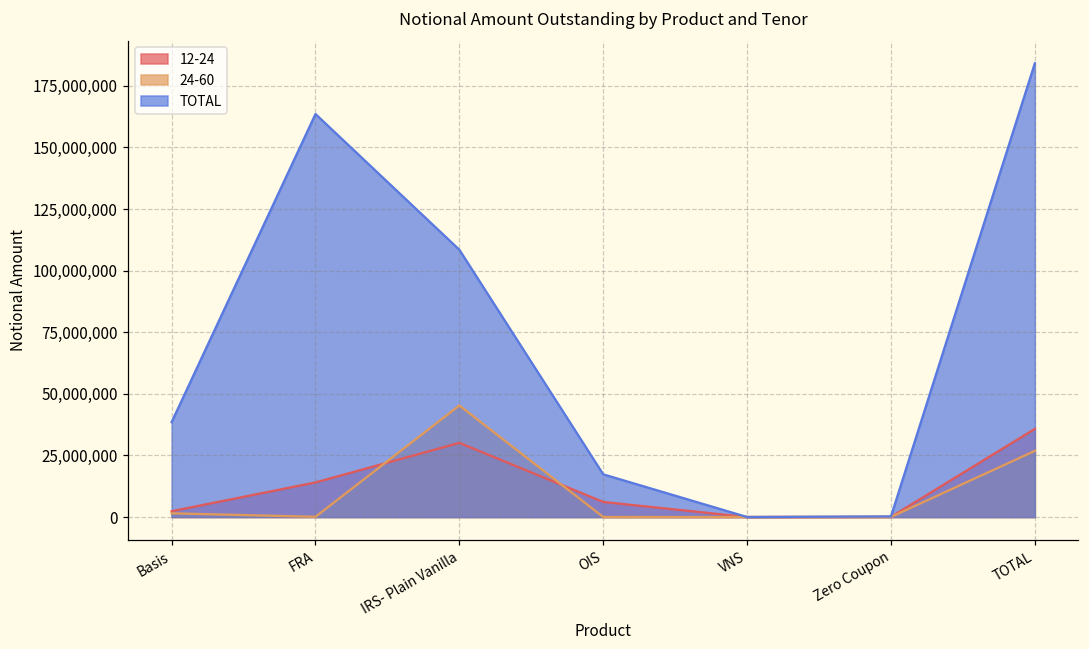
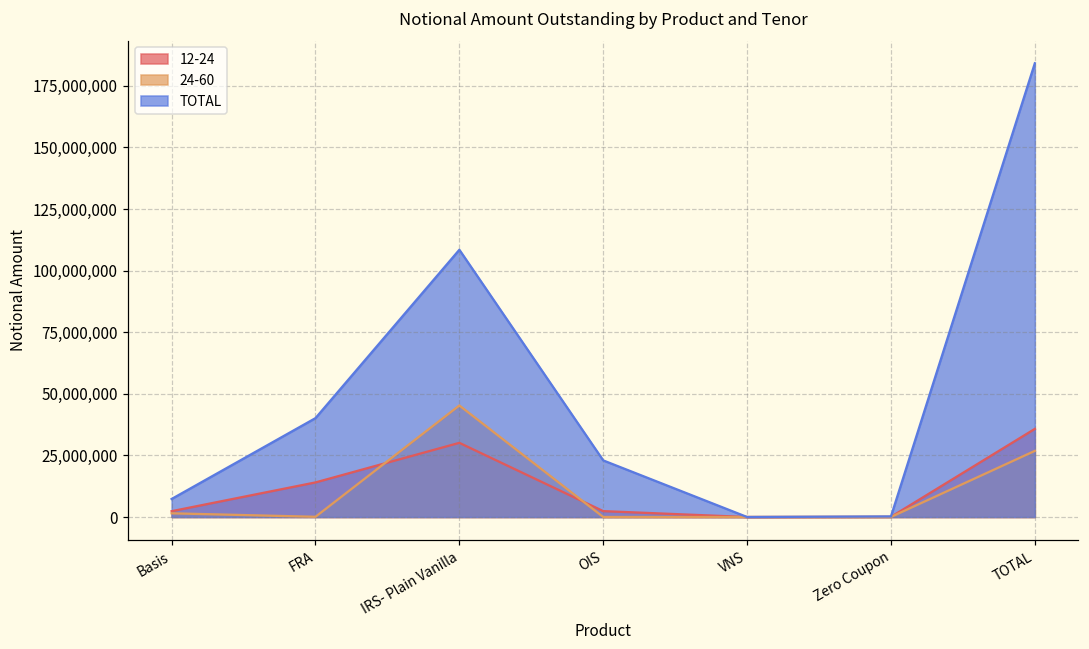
TOTAL, Basis: 39,000,000 -> 7,000,000
TOTAL, FRA: 164,000,000 -> 40,000,000
12-24, OIS: 6,000,000 -> 2,000,000
TOTAL, OIS: 17,000,000 -> 23,000,000
